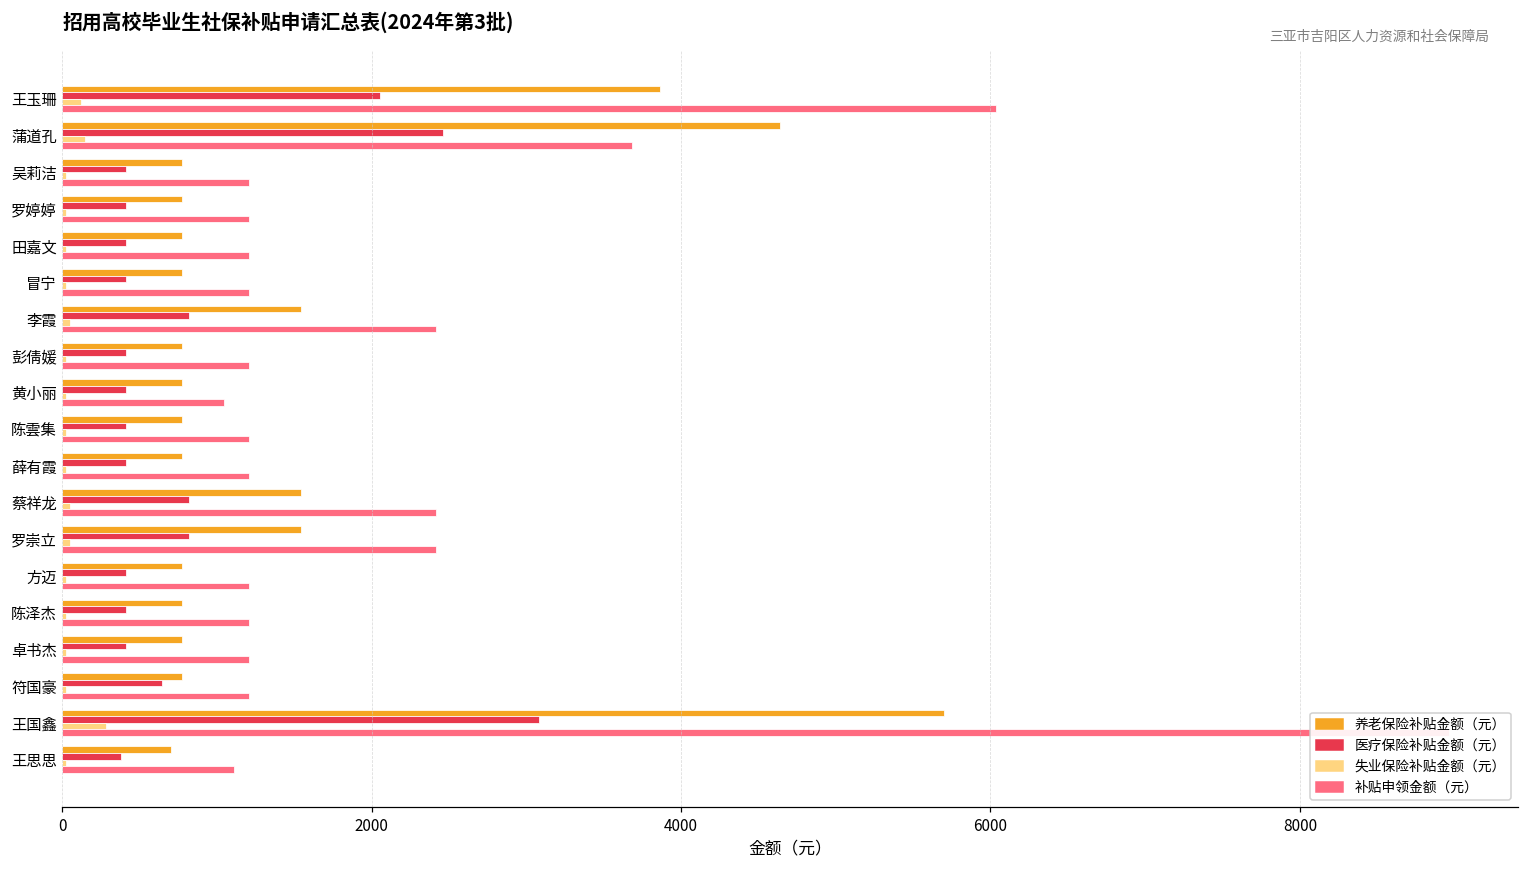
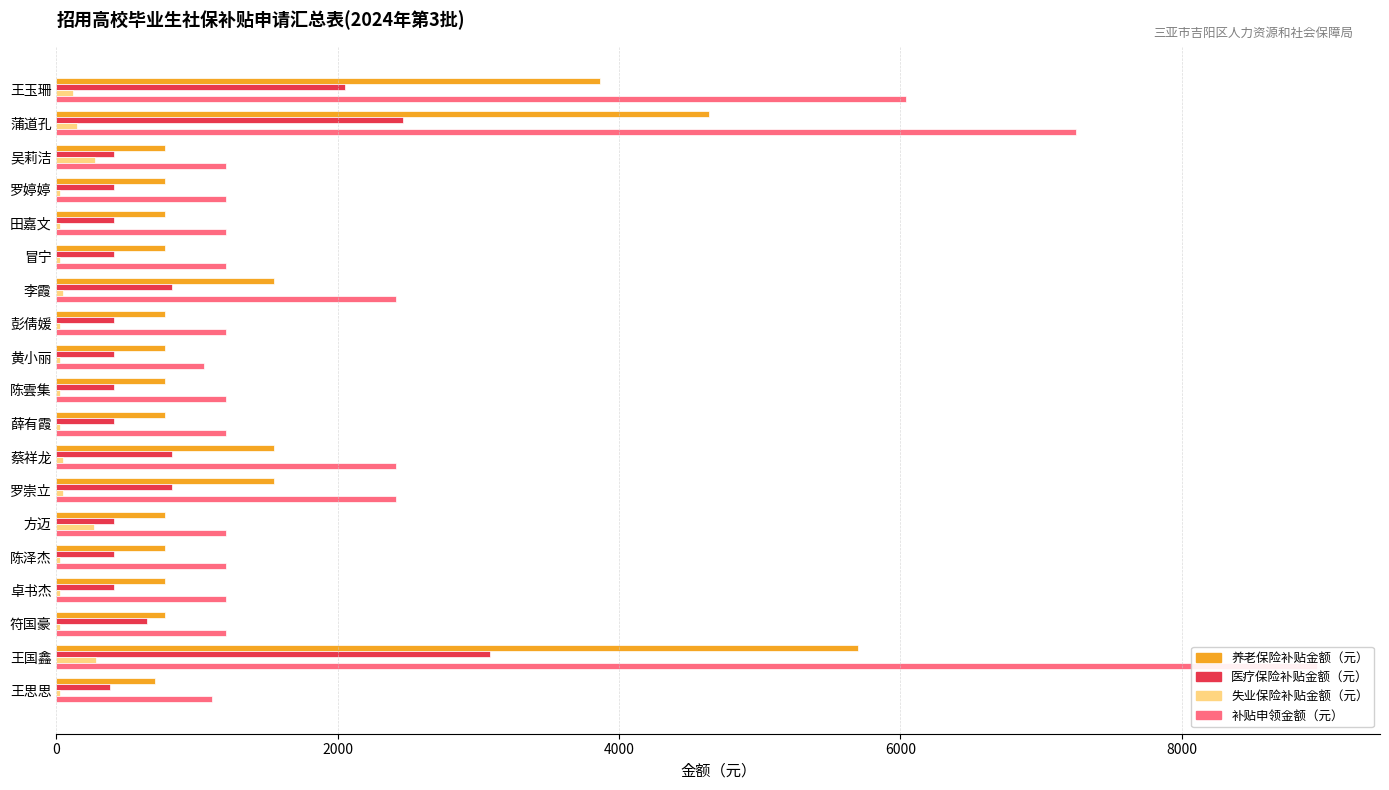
补贴申领金额（元）, 蒲道孔: 3690 -> 7250
失业保险补贴金额（元）, 吴莉洁: 20 -> 280
失业保险补贴金额（元）, 方迈: 20 -> 260
